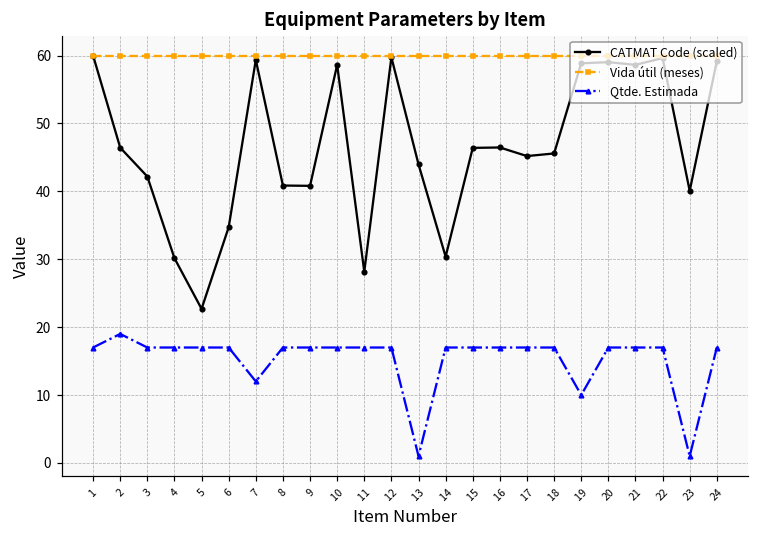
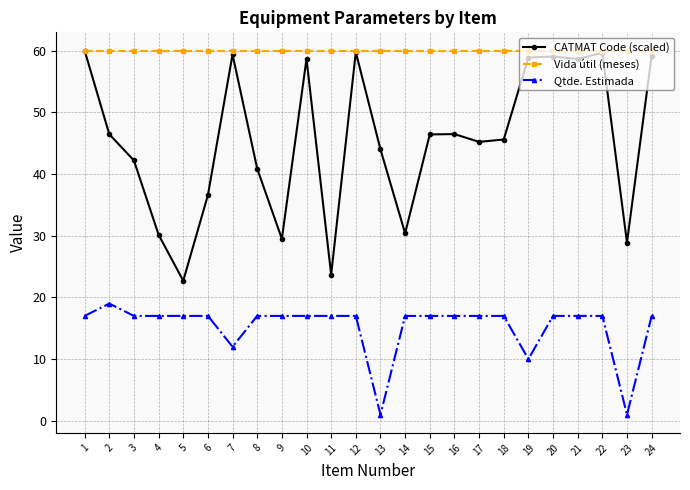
CATMAT Code (scaled), 6: 35 -> 37
CATMAT Code (scaled), 9: 41 -> 29
CATMAT Code (scaled), 11: 28 -> 24
CATMAT Code (scaled), 23: 40 -> 29
